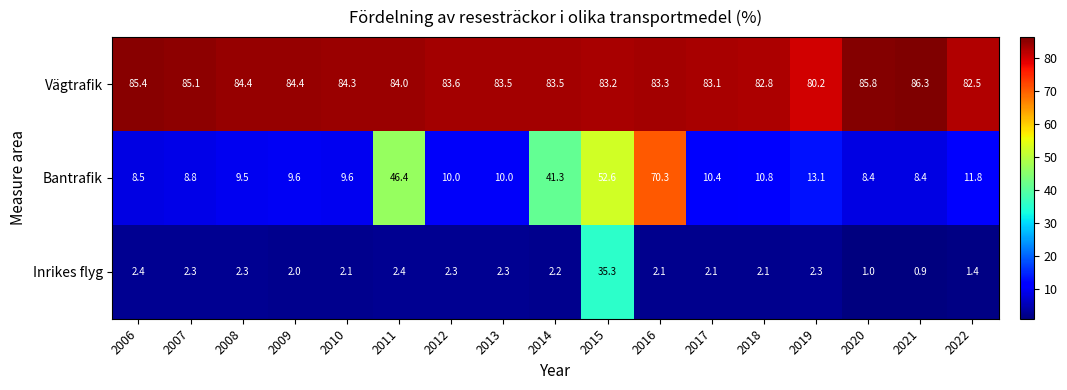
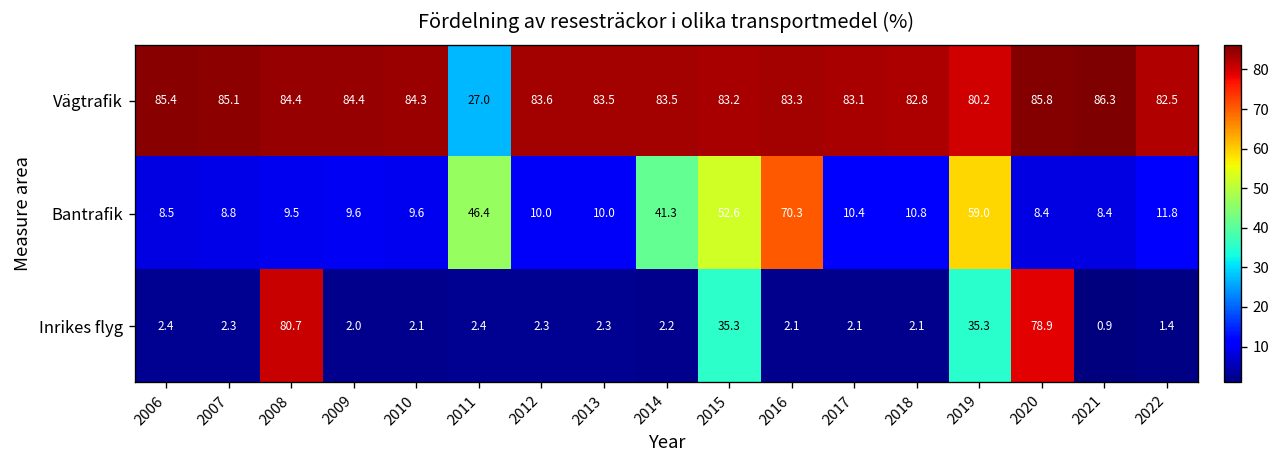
Vägtrafik, 2011: 84.0 -> 27.0
Bantrafik, 2019: 13.1 -> 59.0
Inrikes flyg, 2008: 2.3 -> 80.7
Inrikes flyg, 2019: 2.3 -> 35.3
Inrikes flyg, 2020: 1.0 -> 78.9
